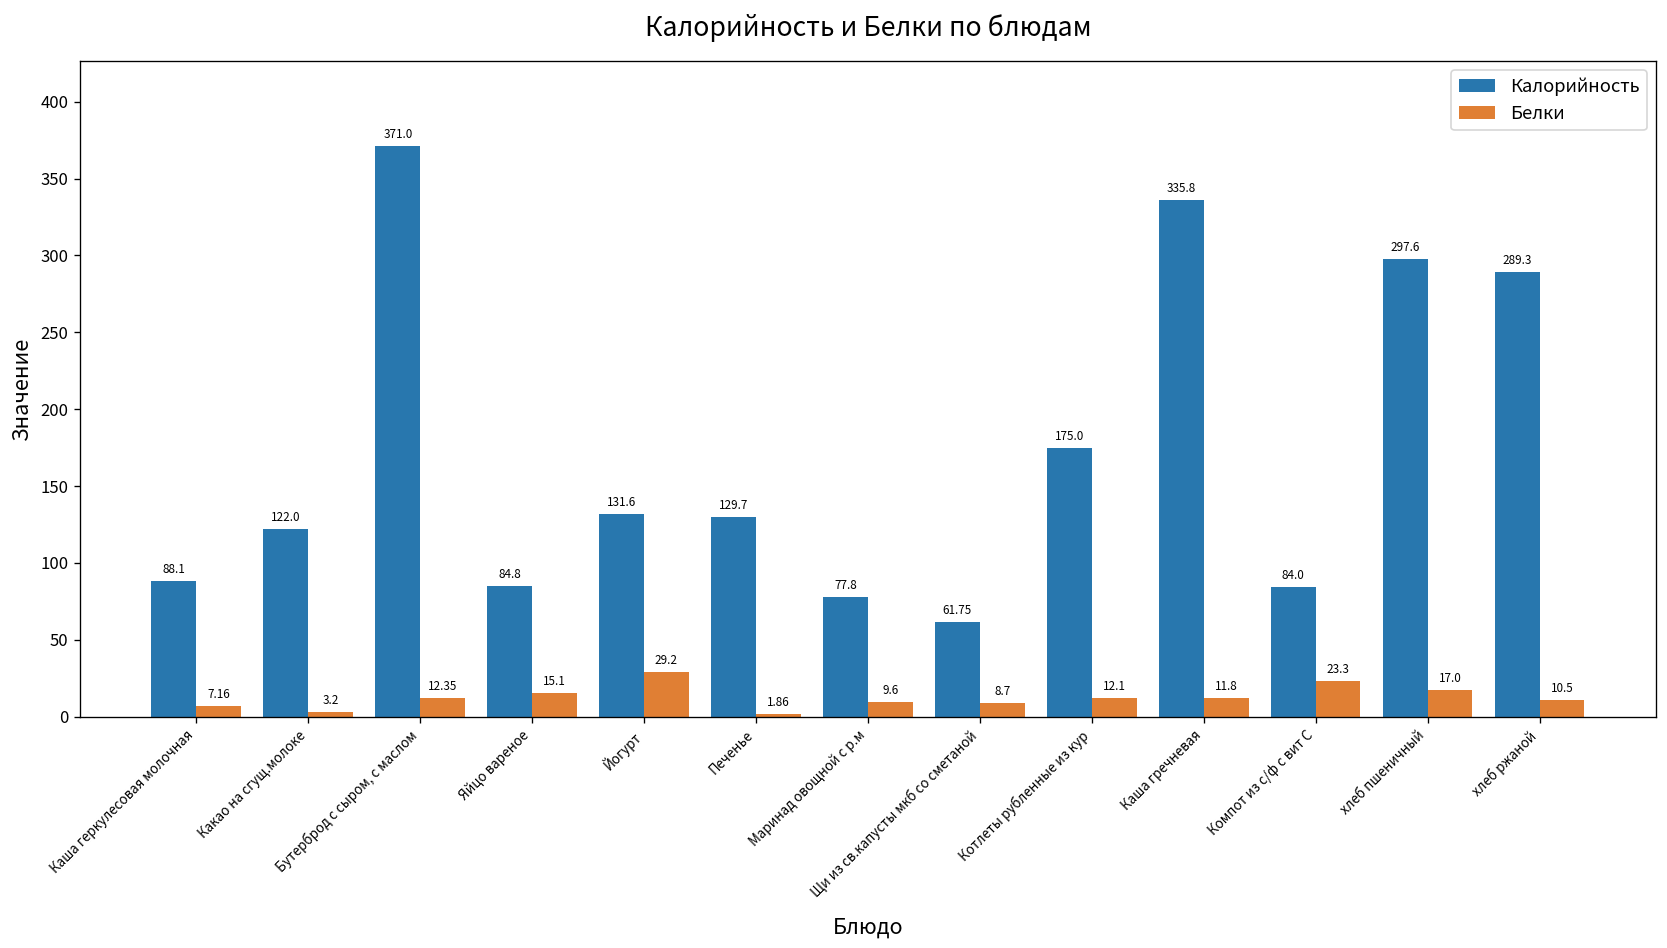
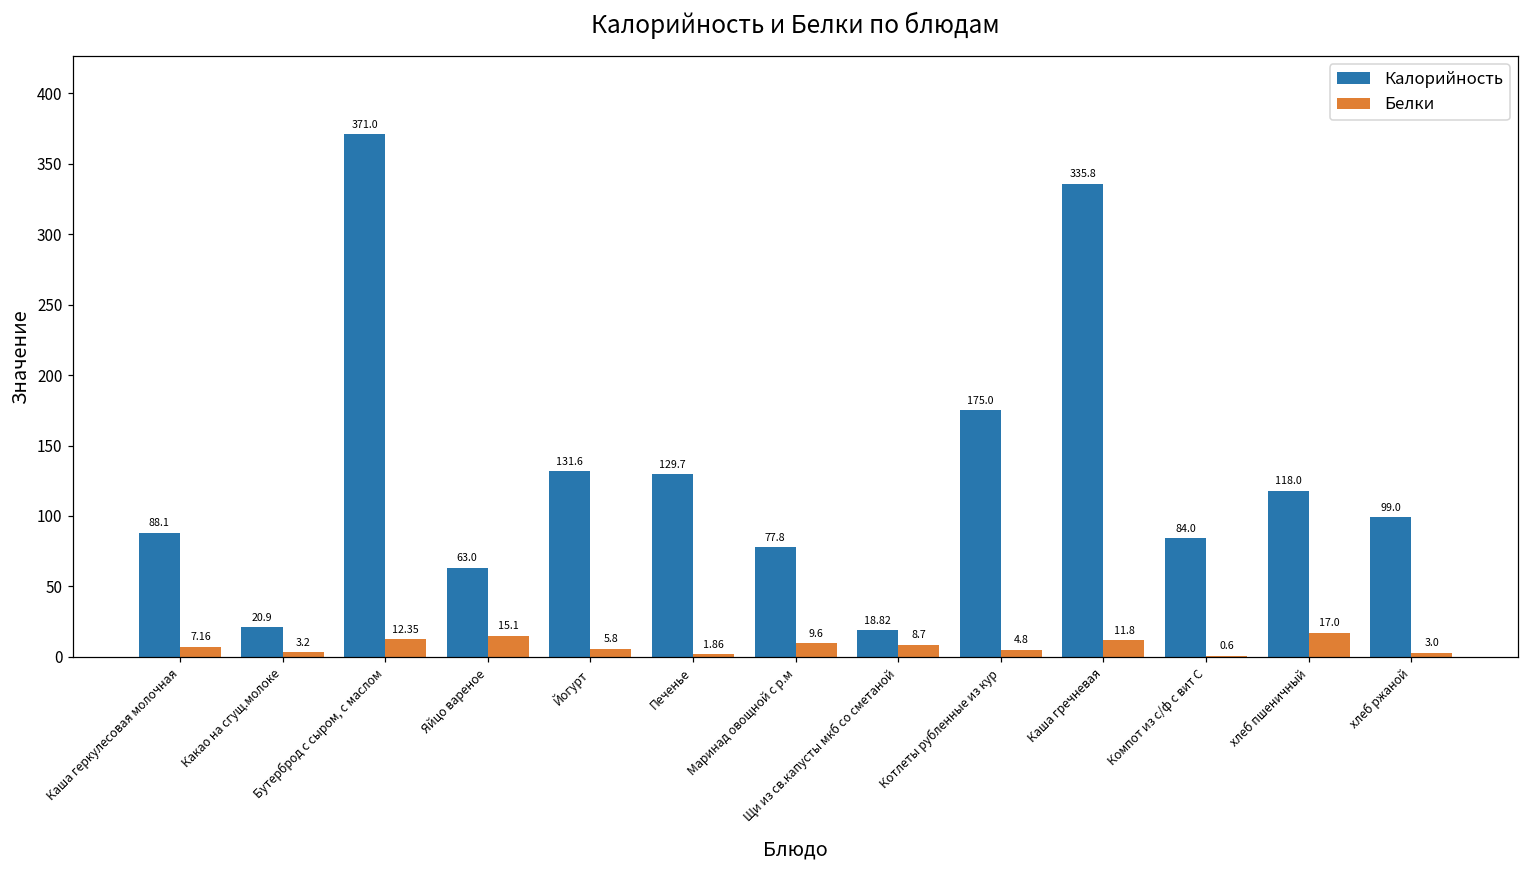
Калорийность, Какао на сгущ.молоке: 122.0 -> 20.9
Калорийность, Яйцо вареное: 84.8 -> 63.0
Белки, Йогурт: 29.2 -> 5.8
Калорийность, Щи из св.капусты мкб со сметаной: 61.75 -> 18.82
Белки, Котлеты рубленные из кур: 12.1 -> 4.8
Белки, Компот из с/ф с вит С: 23.3 -> 0.6
Калорийность, хлеб пшеничный: 297.6 -> 118.0
Калорийность, хлеб ржаной: 289.3 -> 99.0
Белки, хлеб ржаной: 10.5 -> 3.0
